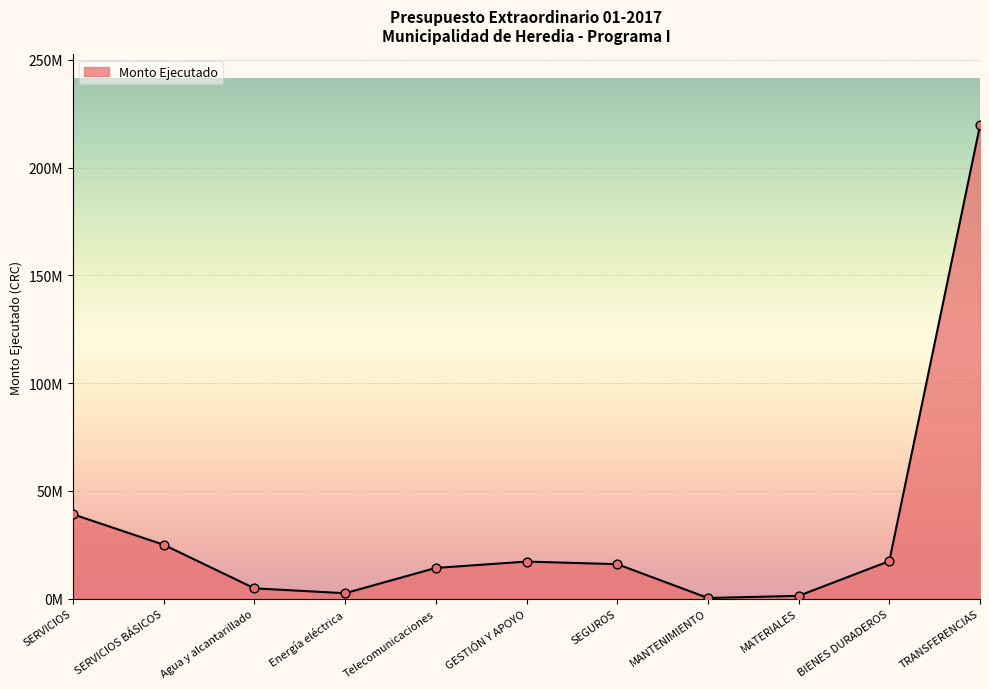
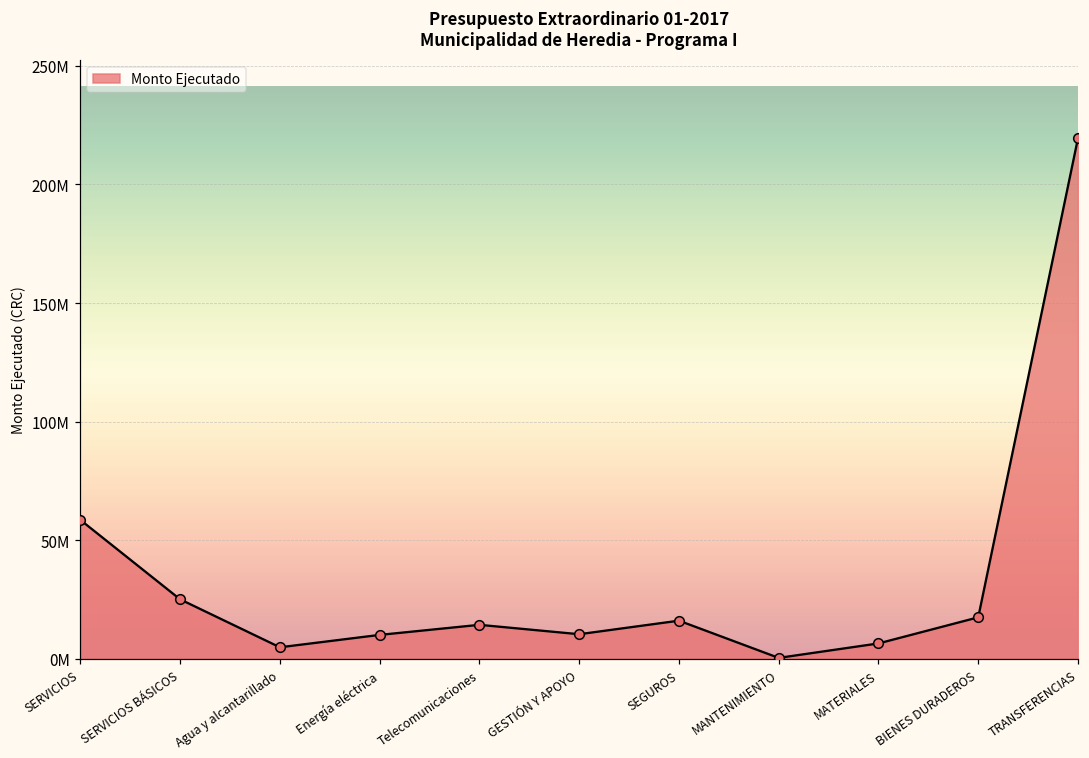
SERVICIOS: 39000000 -> 59000000
Energía eléctrica: 3000000 -> 10000000
GESTIÓN Y APOYO: 17000000 -> 10000000
MATERIALES: 1000000 -> 6000000
